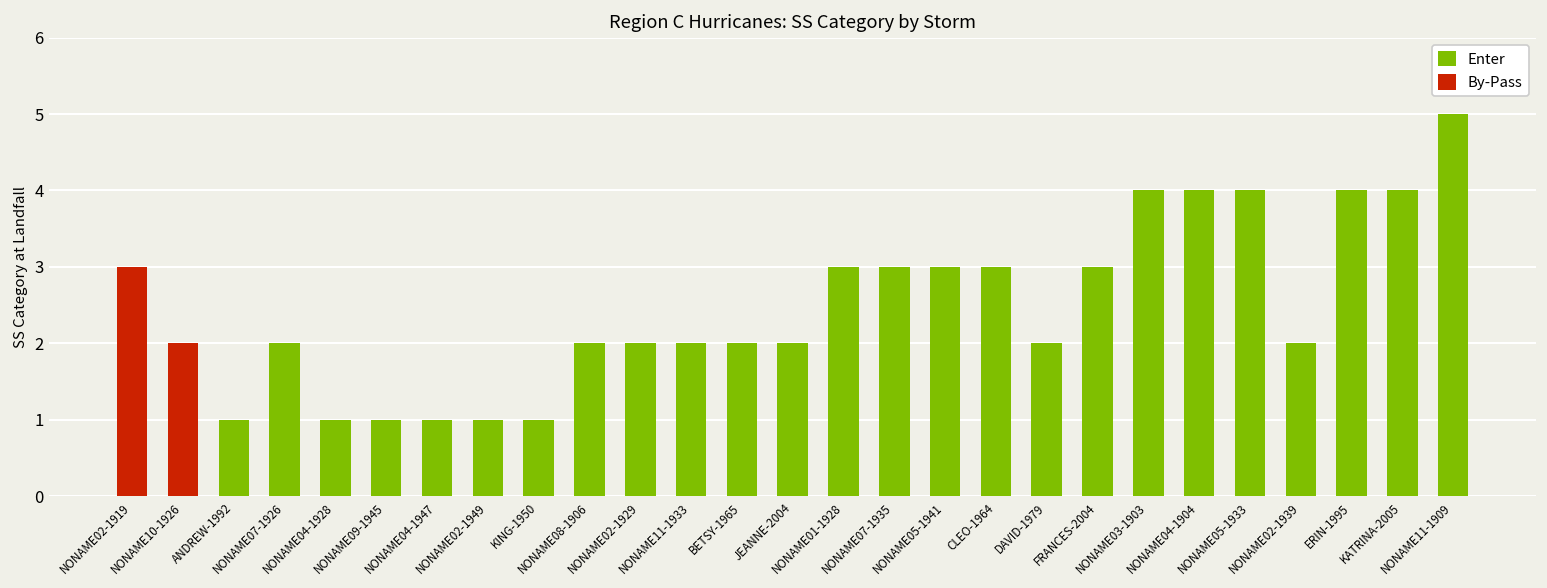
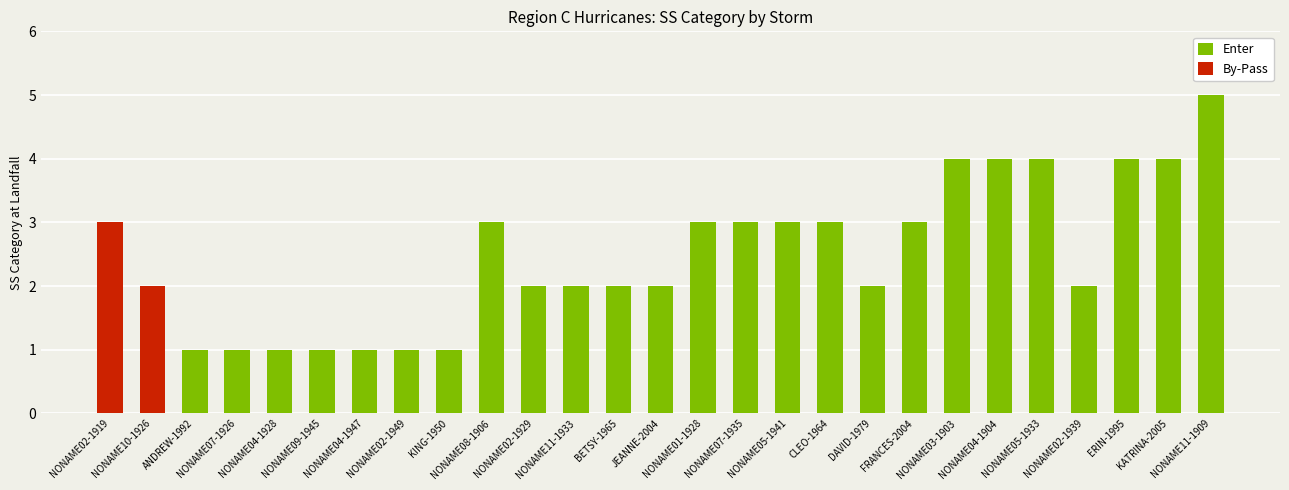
Enter, NONAME07-1926: 2 -> 1
Enter, NONAME08-1906: 2 -> 3
